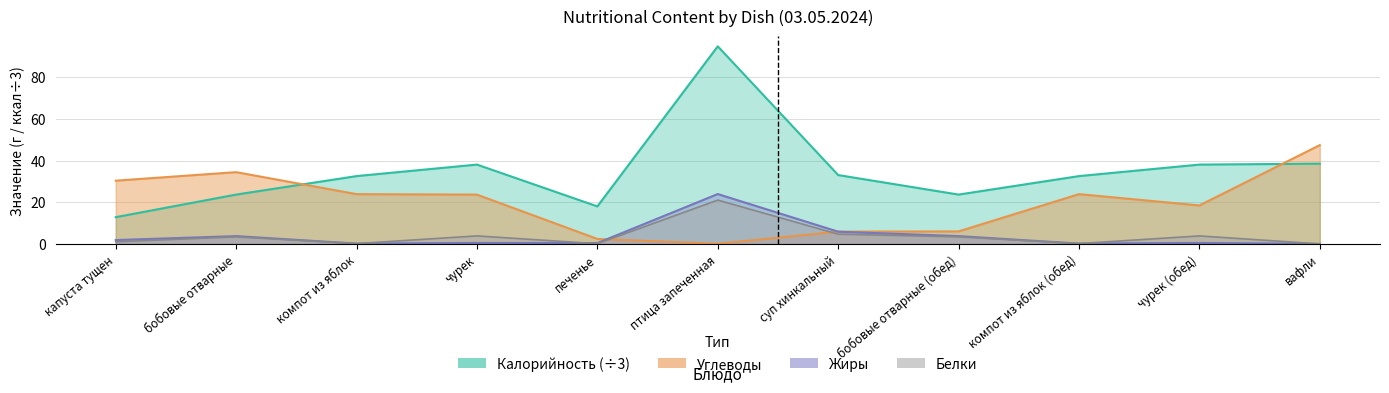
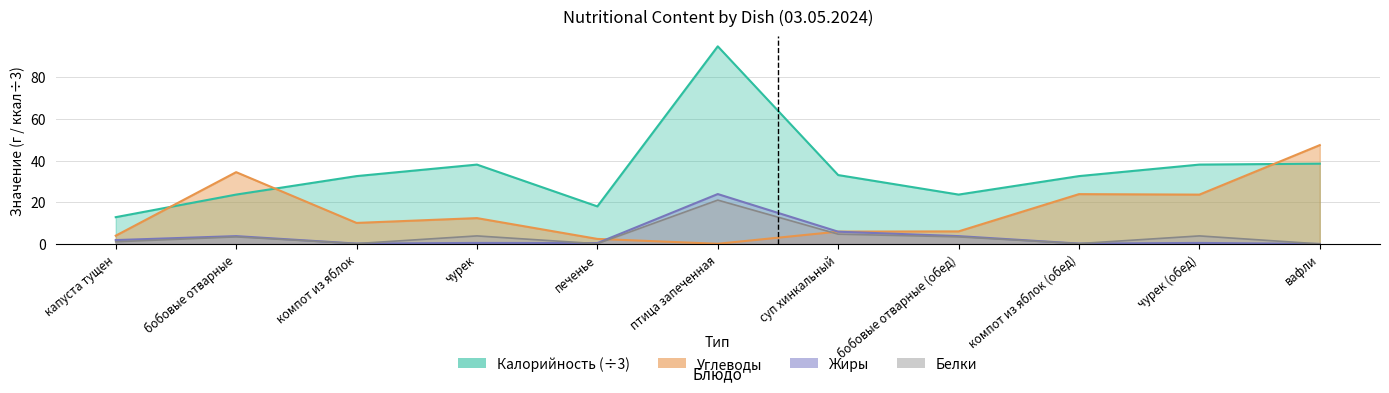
Углеводы, капуста тущен: 30 -> 4
Углеводы, компот из яблок: 24 -> 10
Углеводы, чурек: 24 -> 12
Углеводы, чурек (обед): 18 -> 24
